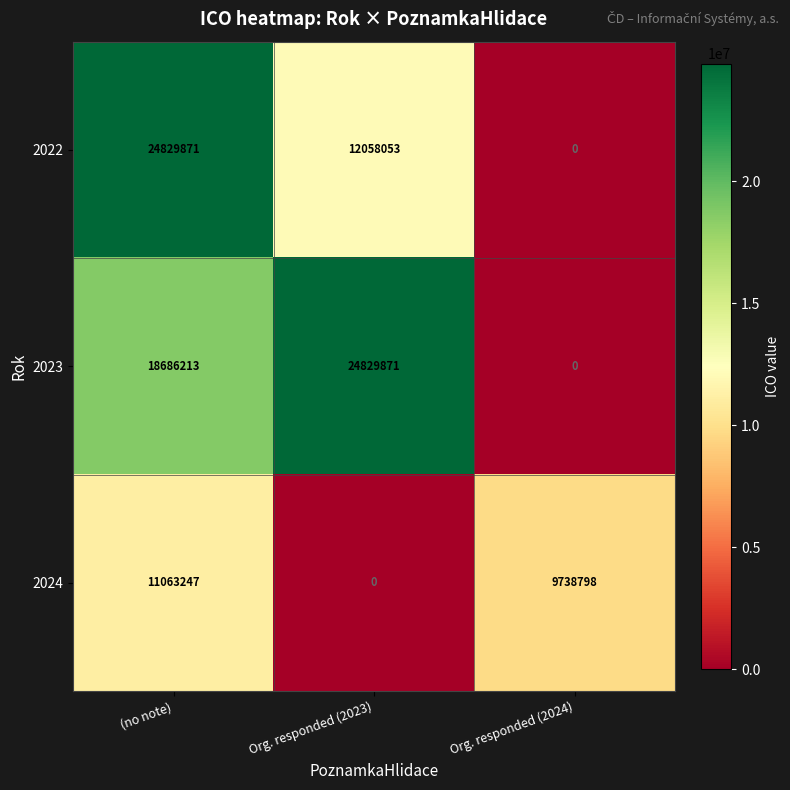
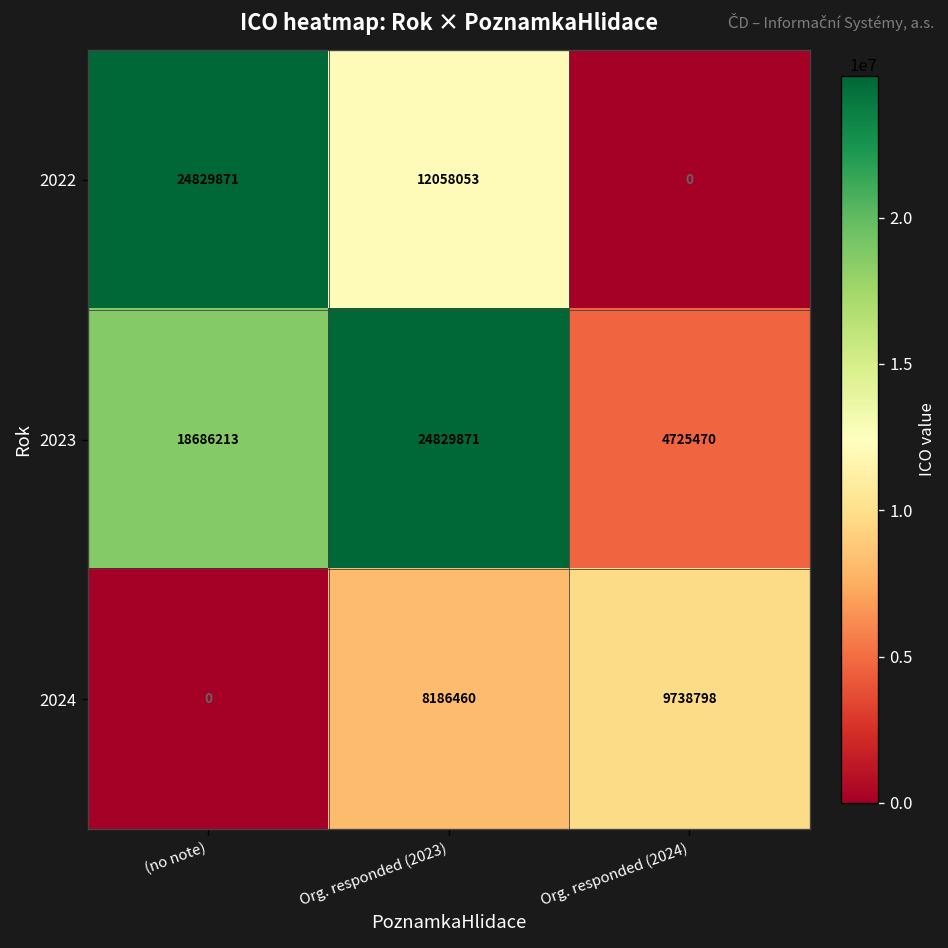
2023, Org. responded (2024): 0 -> 4725470
2024, (no note): 11063247 -> 0
2024, Org. responded (2023): 0 -> 8186460
